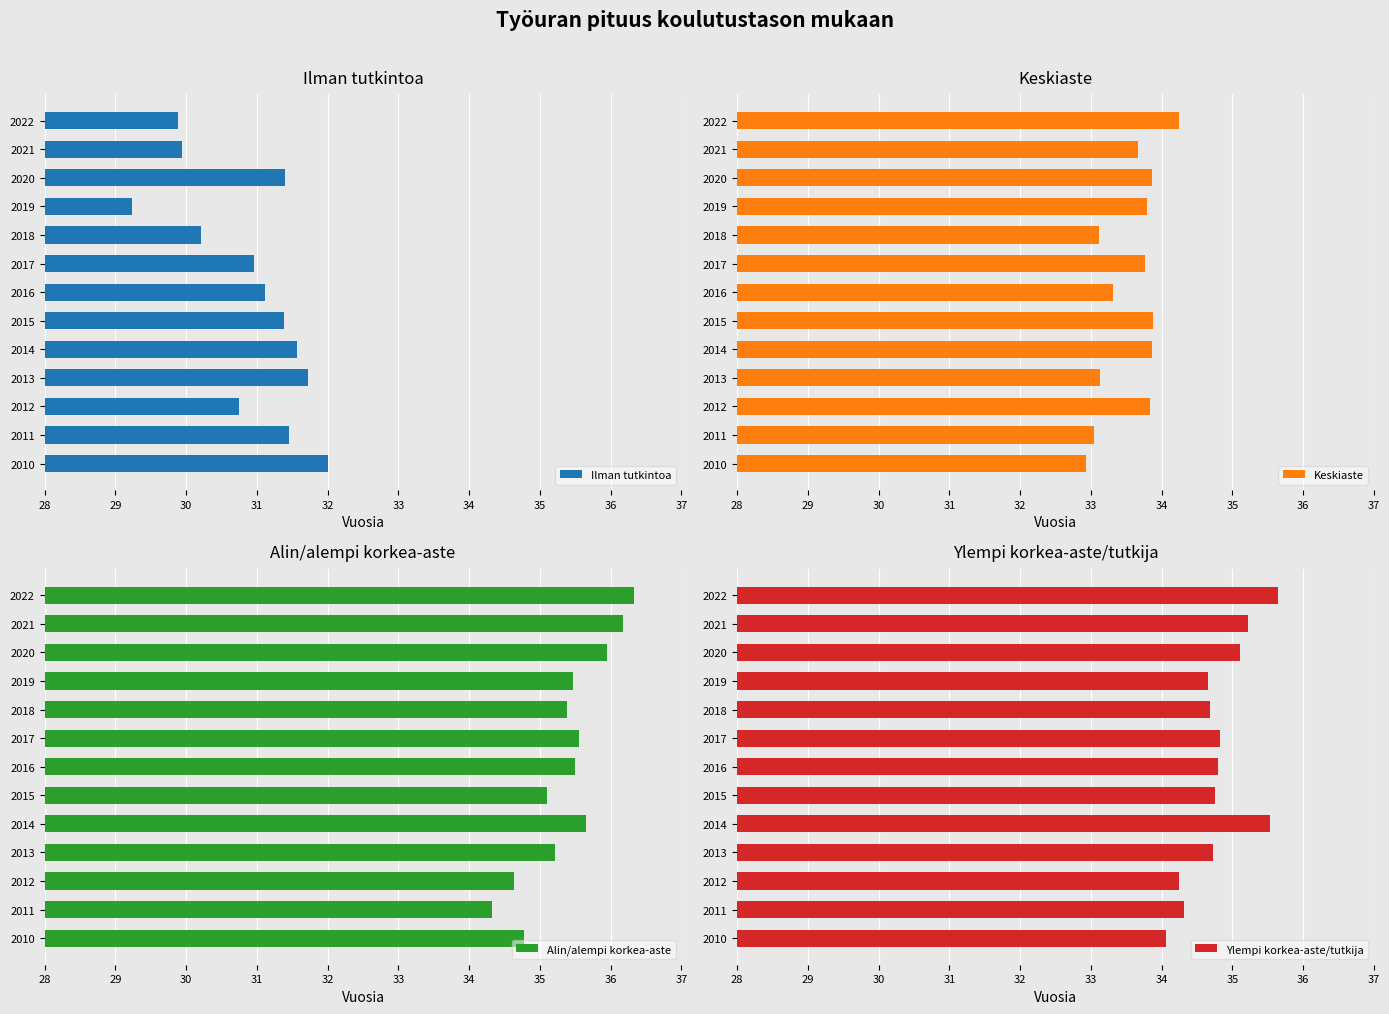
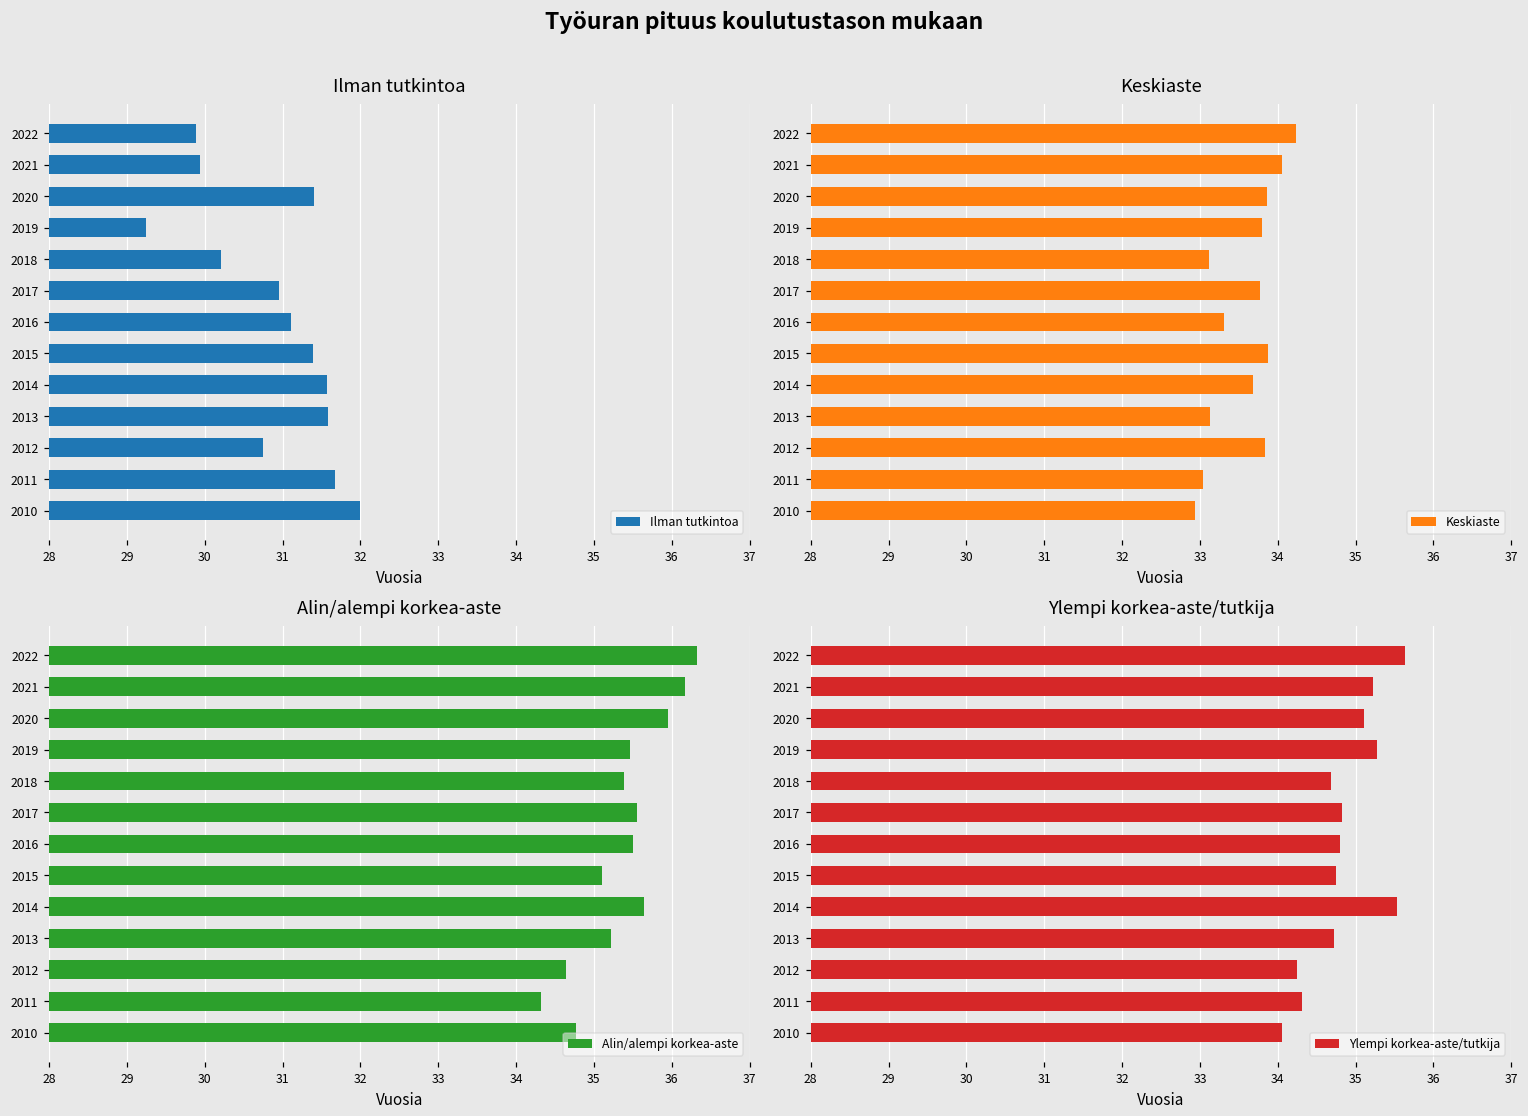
Ilman tutkintoa, 2013: 31.7 -> 31.6
Ilman tutkintoa, 2011: 31.5 -> 31.7
Keskiaste, 2021: 33.7 -> 34.1
Keskiaste, 2014: 33.9 -> 33.7
Ylempi korkea-aste/tutkija, 2019: 34.7 -> 35.3
